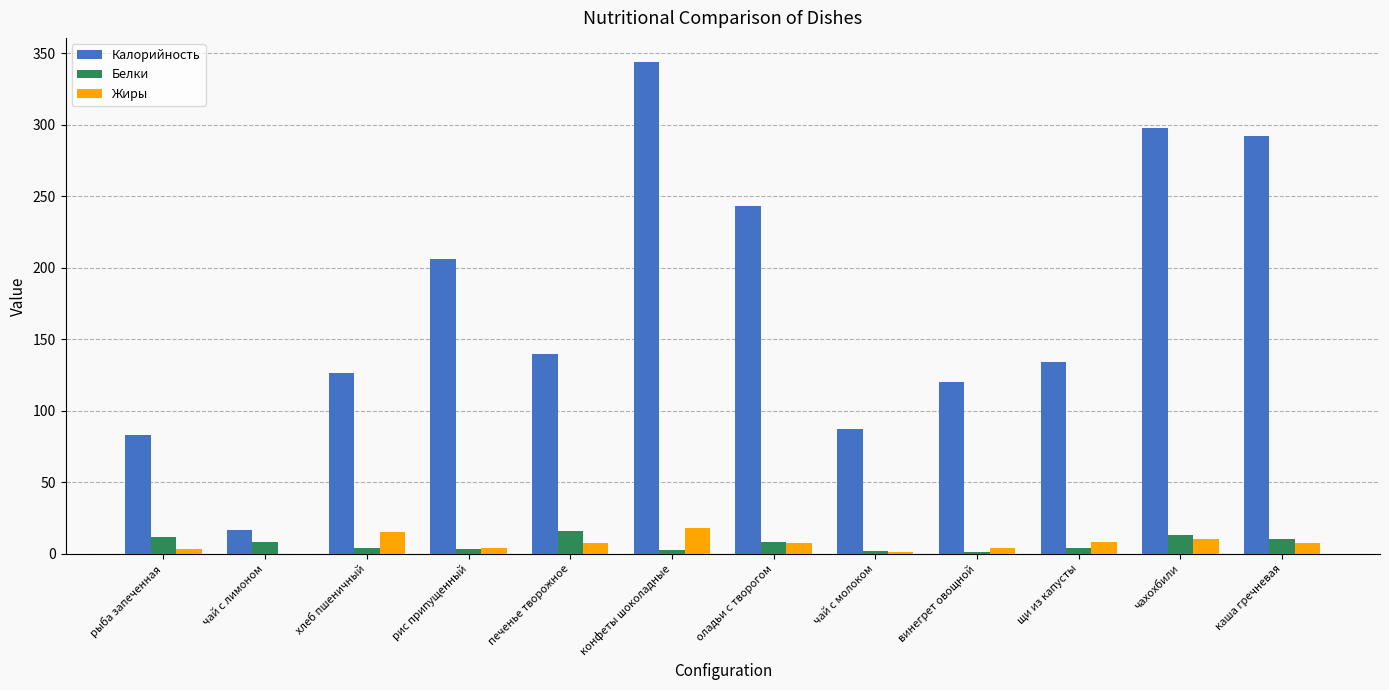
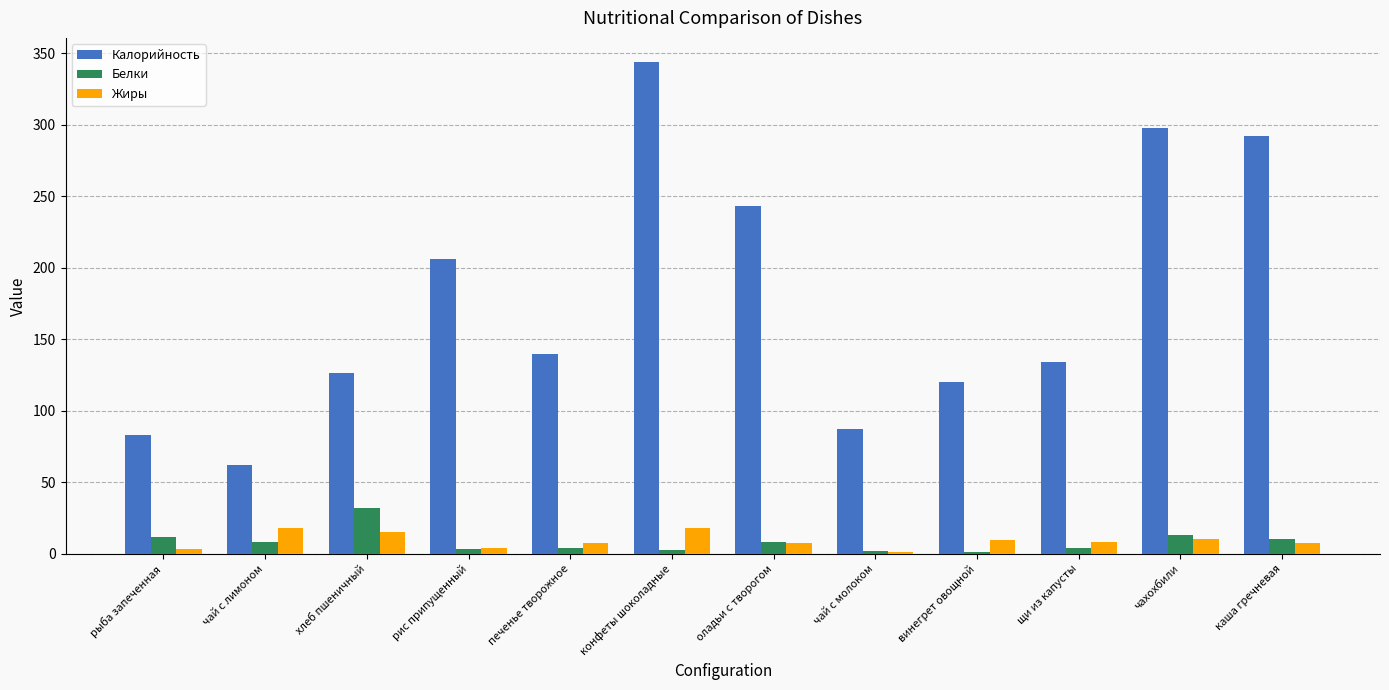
Калорийность, чай с лимоном: 17 -> 62
Жиры, чай с лимоном: 0 -> 18
Белки, хлеб пшеничный: 4 -> 32
Белки, печенье творожное: 16 -> 4
Жиры, винегрет овощной: 4 -> 10
